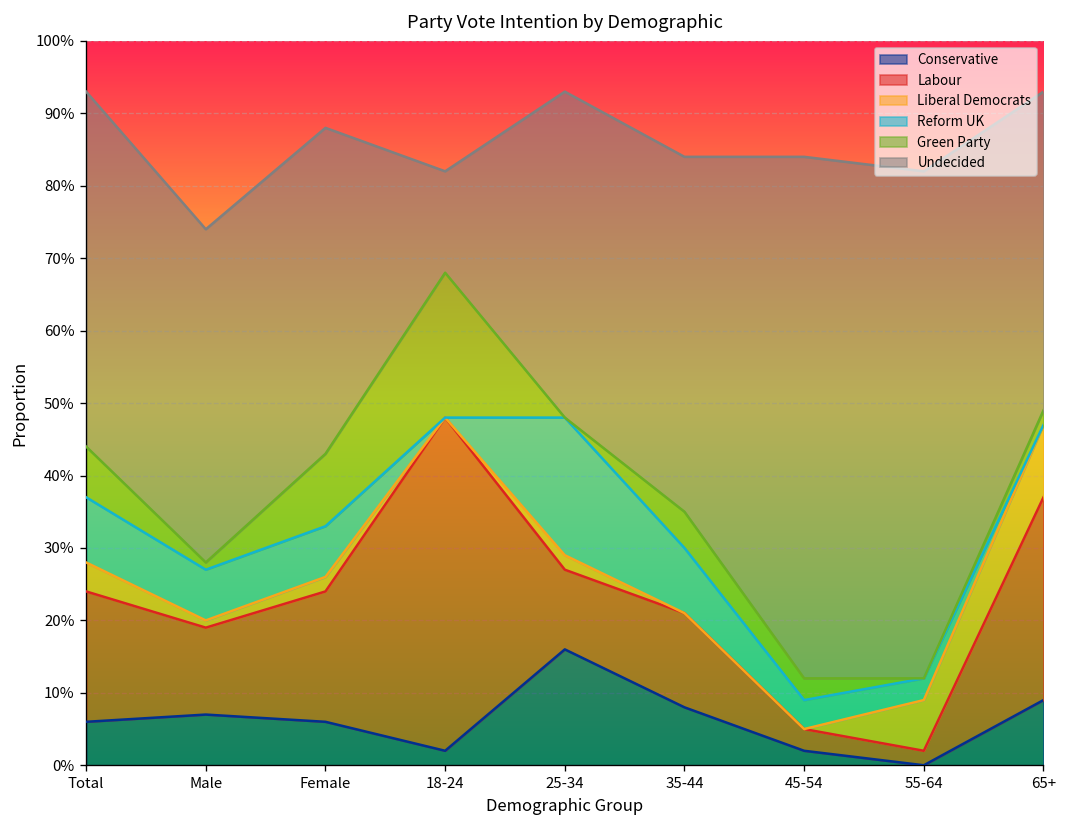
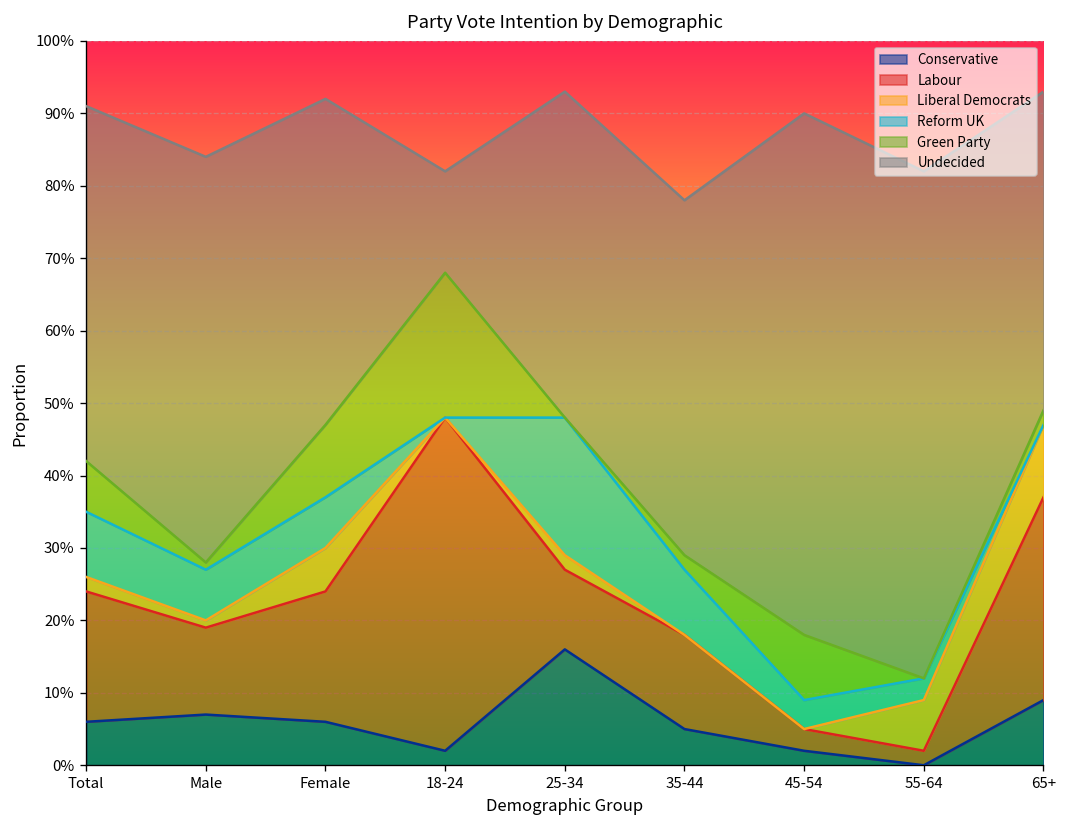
Liberal Democrats, Total: 4% -> 2%
Undecided, Male: 46% -> 56%
Liberal Democrats, Female: 2% -> 6%
Conservative, 35-44: 8% -> 5%
Green Party, 35-44: 5% -> 2%
Green Party, 45-54: 3% -> 9%
